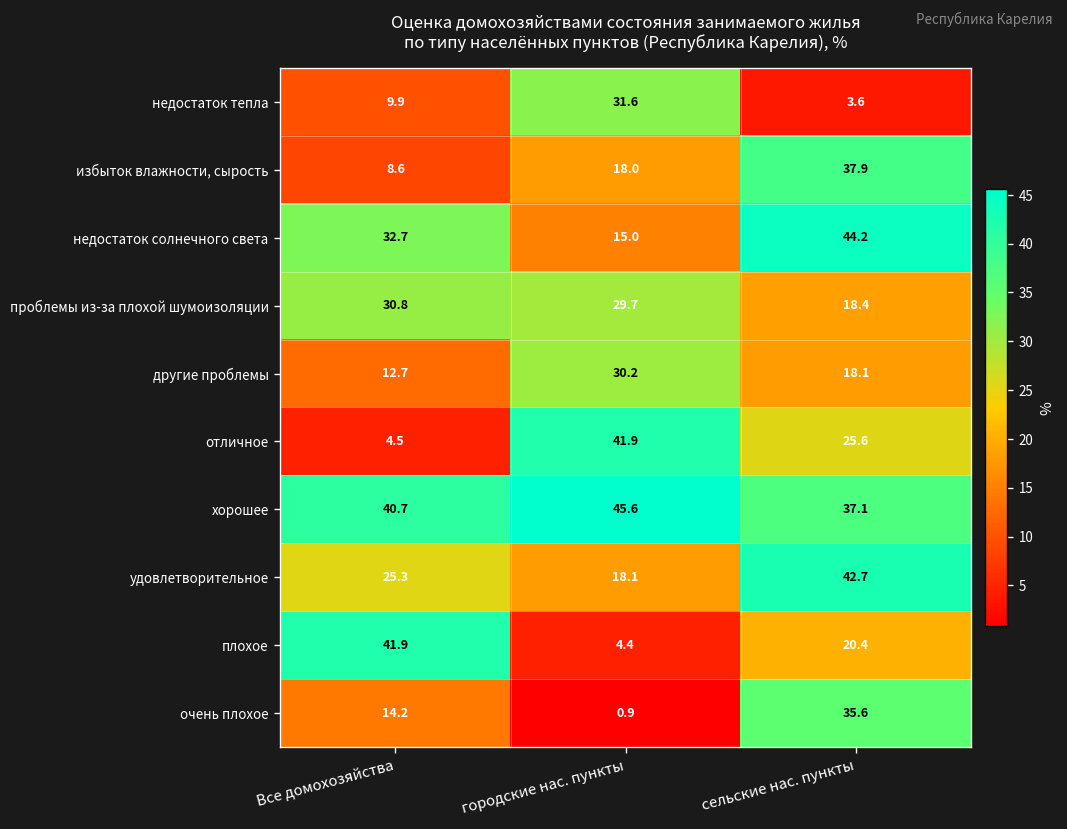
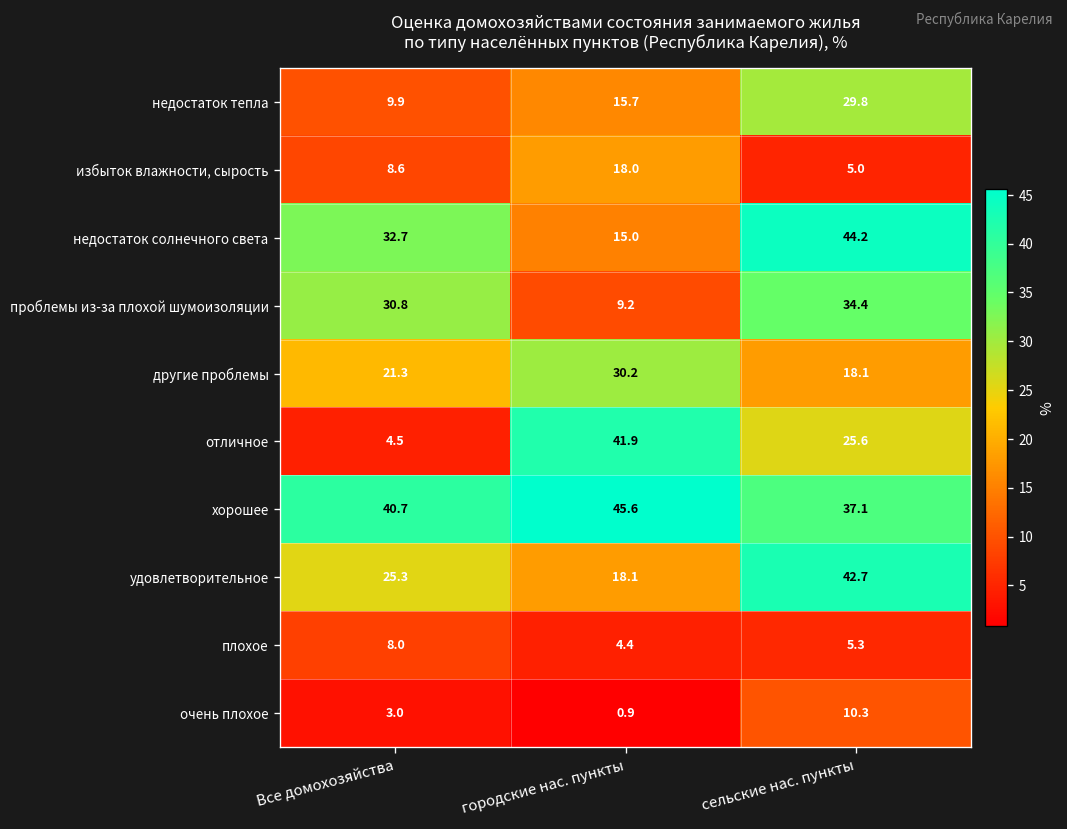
недостаток тепла, городские нас. пункты: 31.6 -> 15.7
недостаток тепла, сельские нас. пункты: 3.6 -> 29.8
избыток влажности, сырость, сельские нас. пункты: 37.9 -> 5.0
проблемы из-за плохой шумоизоляции, городские нас. пункты: 29.7 -> 9.2
проблемы из-за плохой шумоизоляции, сельские нас. пункты: 18.4 -> 34.4
другие проблемы, Все домохозяйства: 12.7 -> 21.3
плохое, Все домохозяйства: 41.9 -> 8.0
плохое, сельские нас. пункты: 20.4 -> 5.3
очень плохое, Все домохозяйства: 14.2 -> 3.0
очень плохое, сельские нас. пункты: 35.6 -> 10.3
